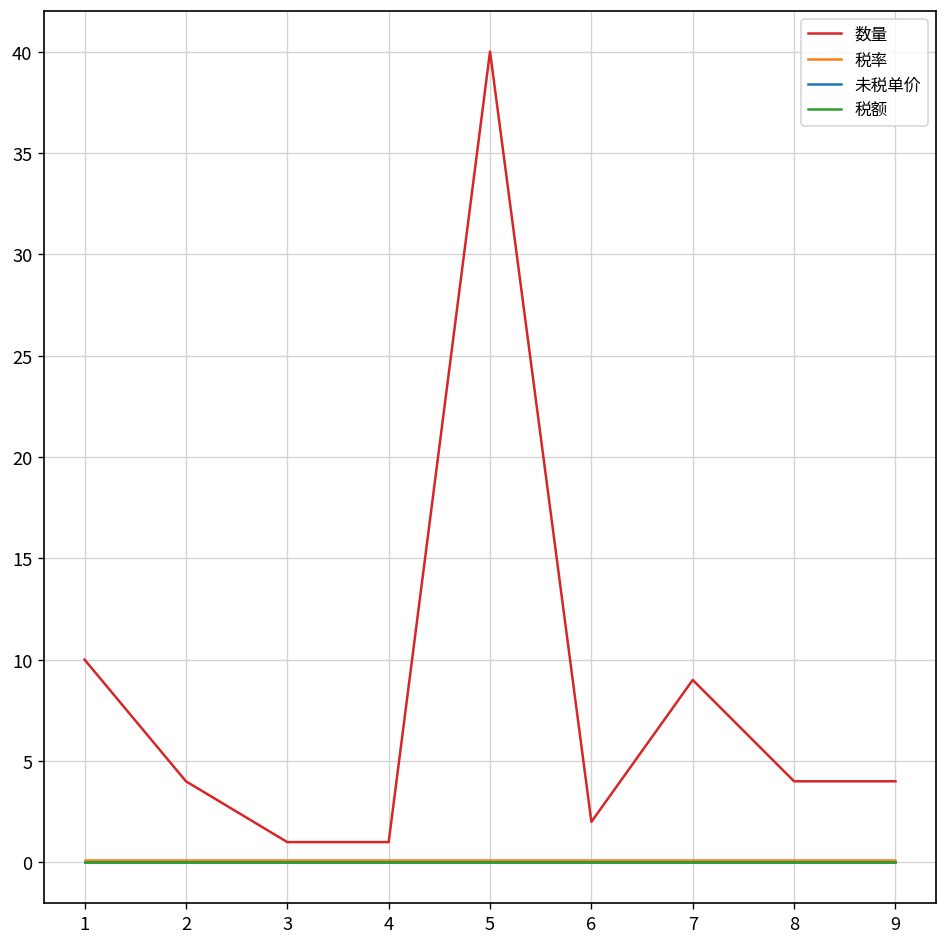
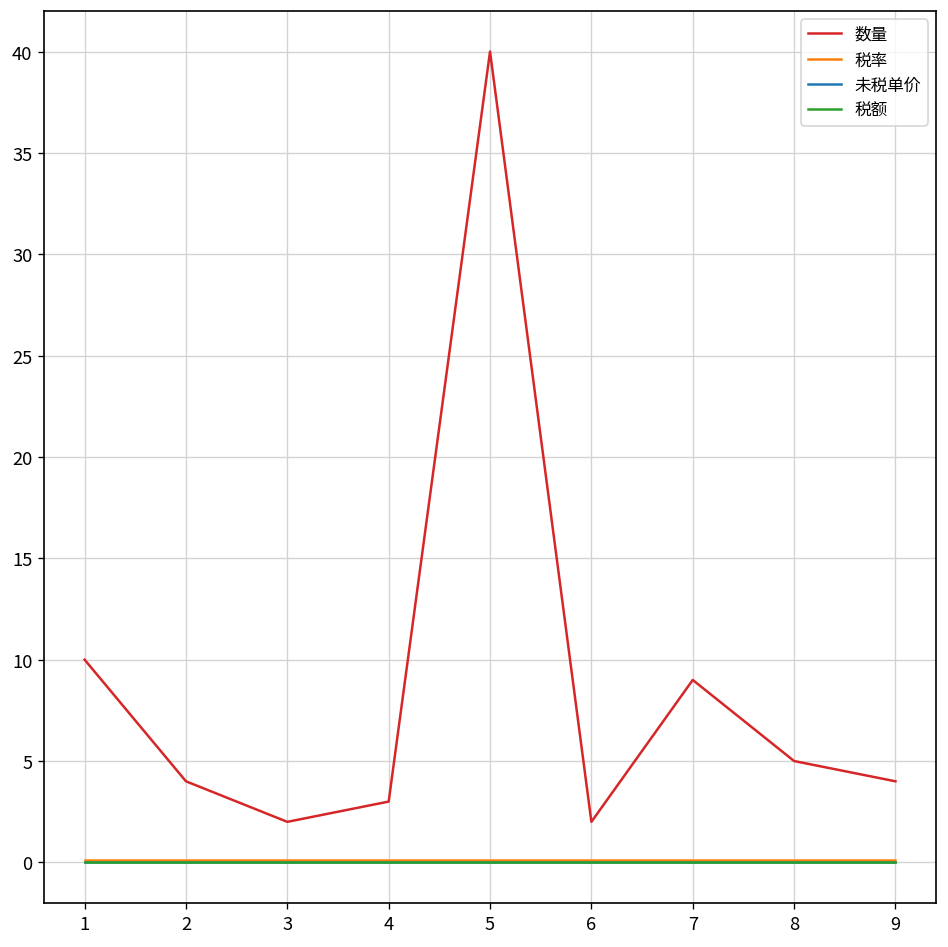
数量, 3: 1 -> 2
数量, 4: 1 -> 3
数量, 8: 4 -> 5
